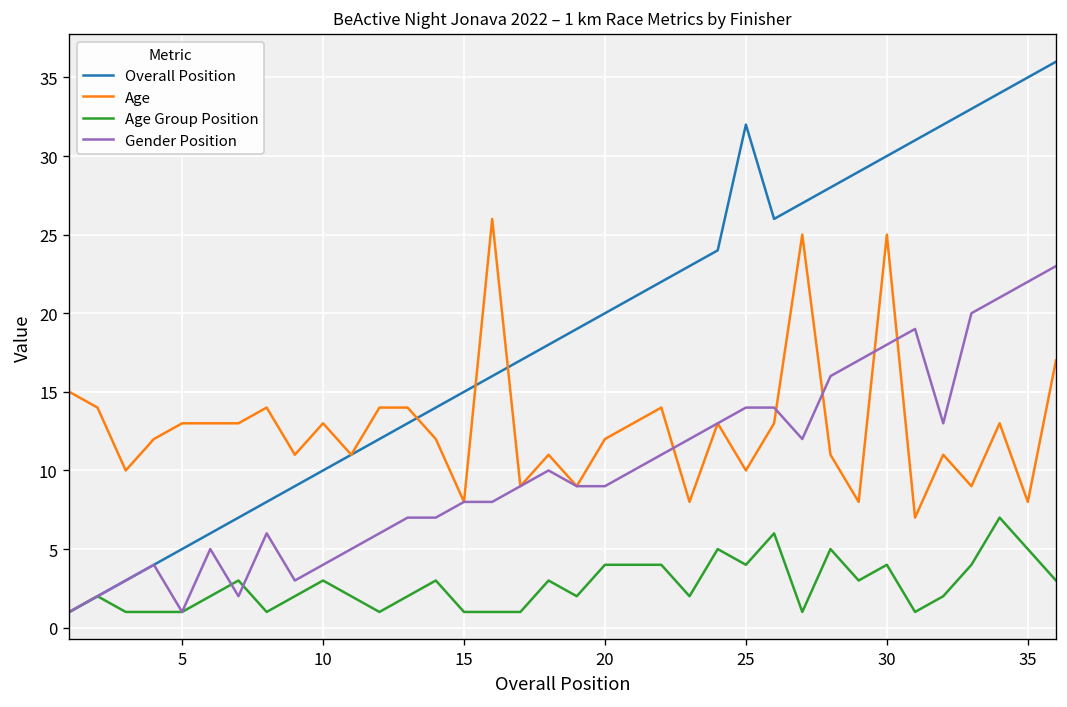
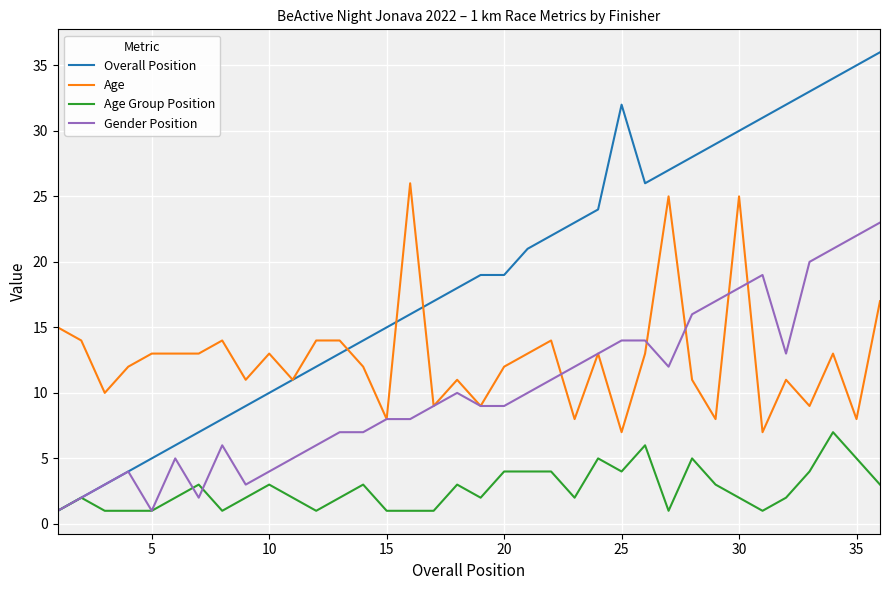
Overall Position, 20: 20 -> 19
Age, 25: 10 -> 7
Age Group Position, 30: 4 -> 2
